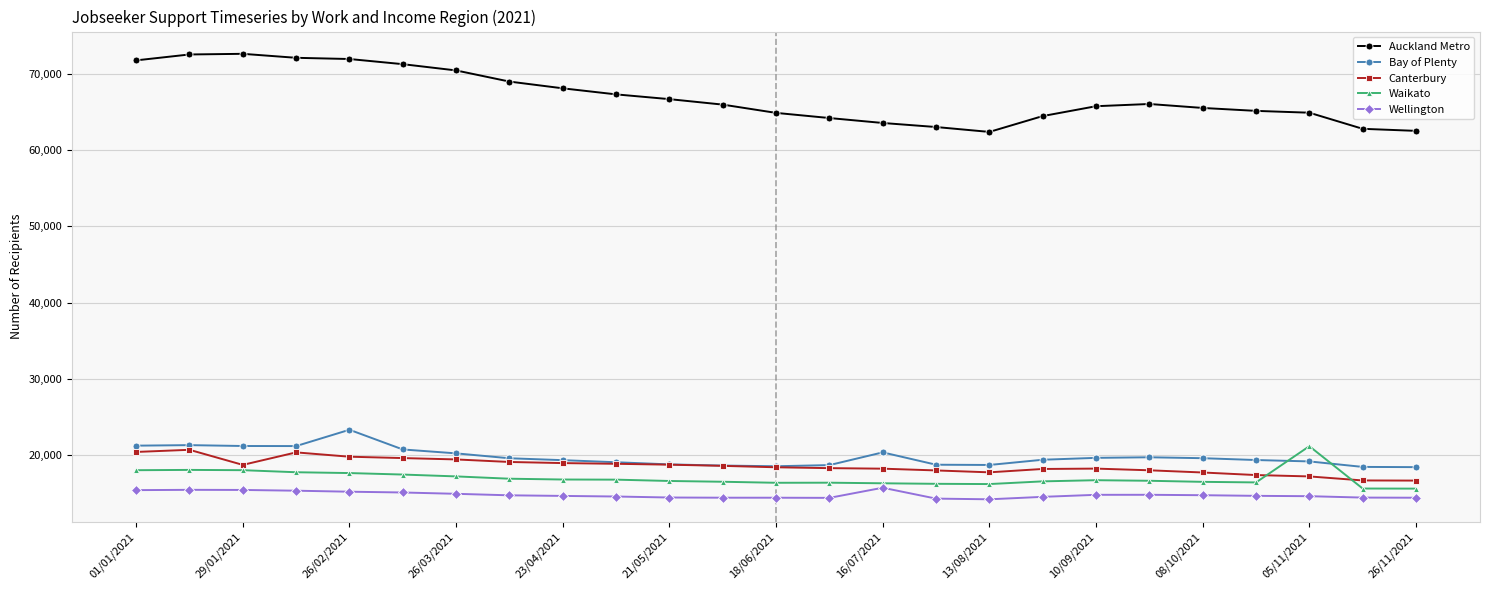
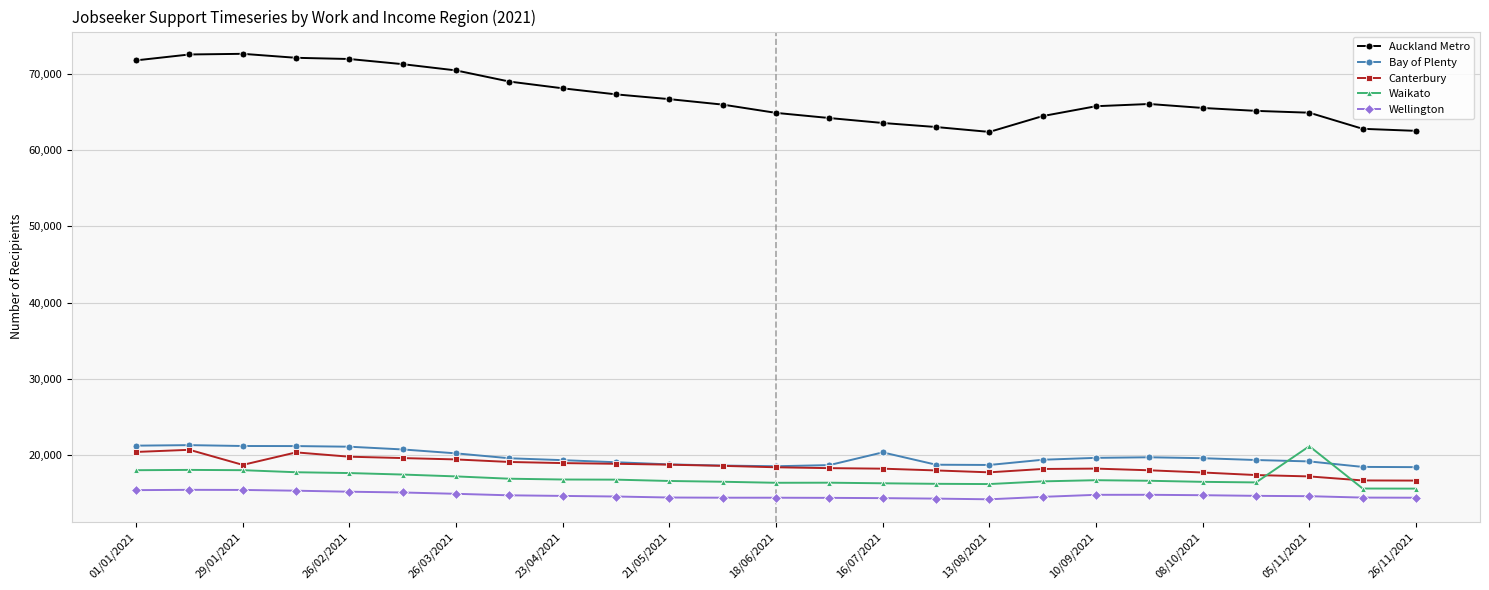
Bay of Plenty, 26/02/2021: 23,000 -> 21,000
Wellington, 16/07/2021: 16,000 -> 14,000
